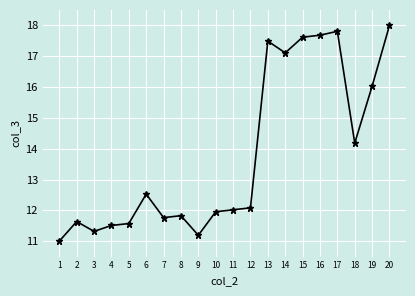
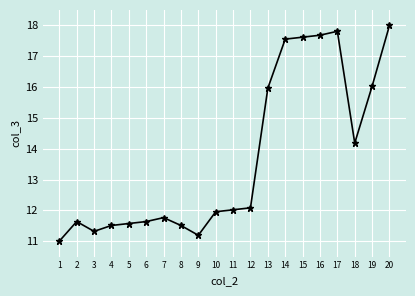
6: 12.5 -> 11.6
8: 11.8 -> 11.5
13: 17.5 -> 16.0
14: 17.1 -> 17.6
